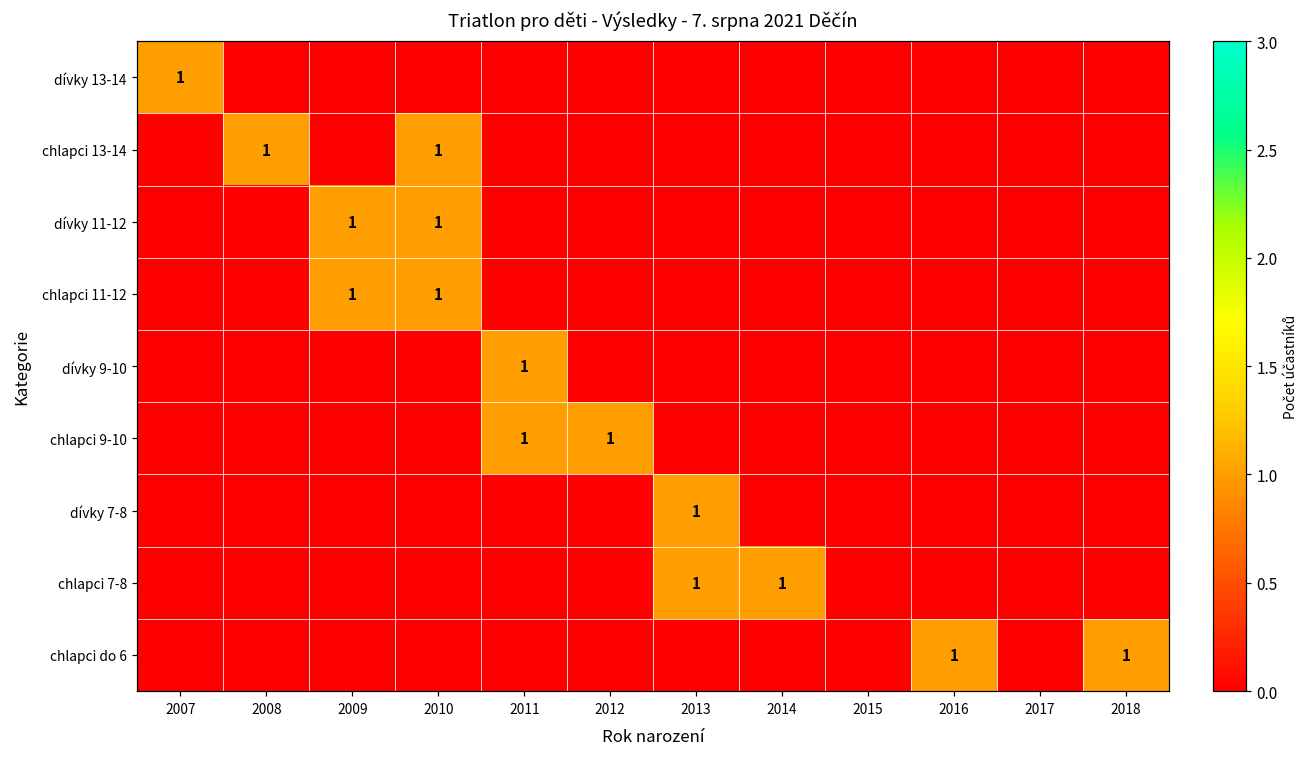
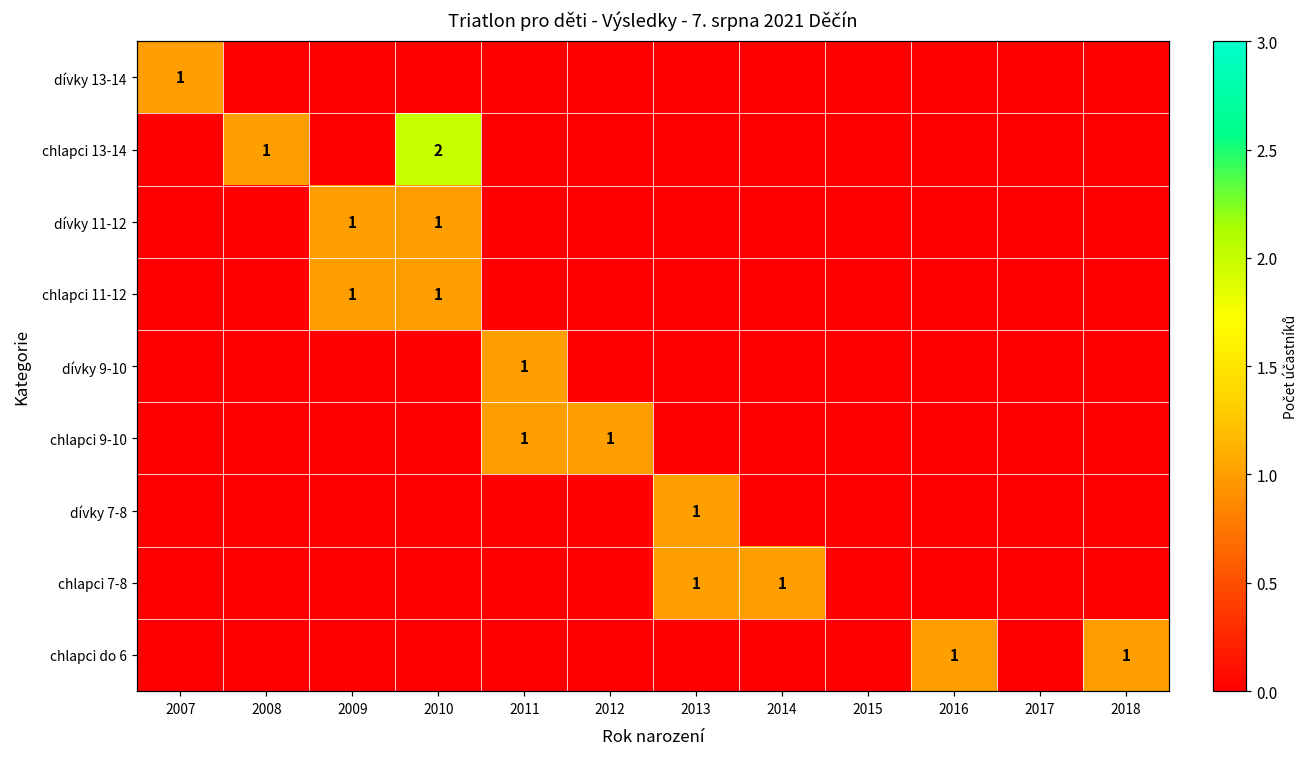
chlapci 13-14, 2010: 1 -> 2
